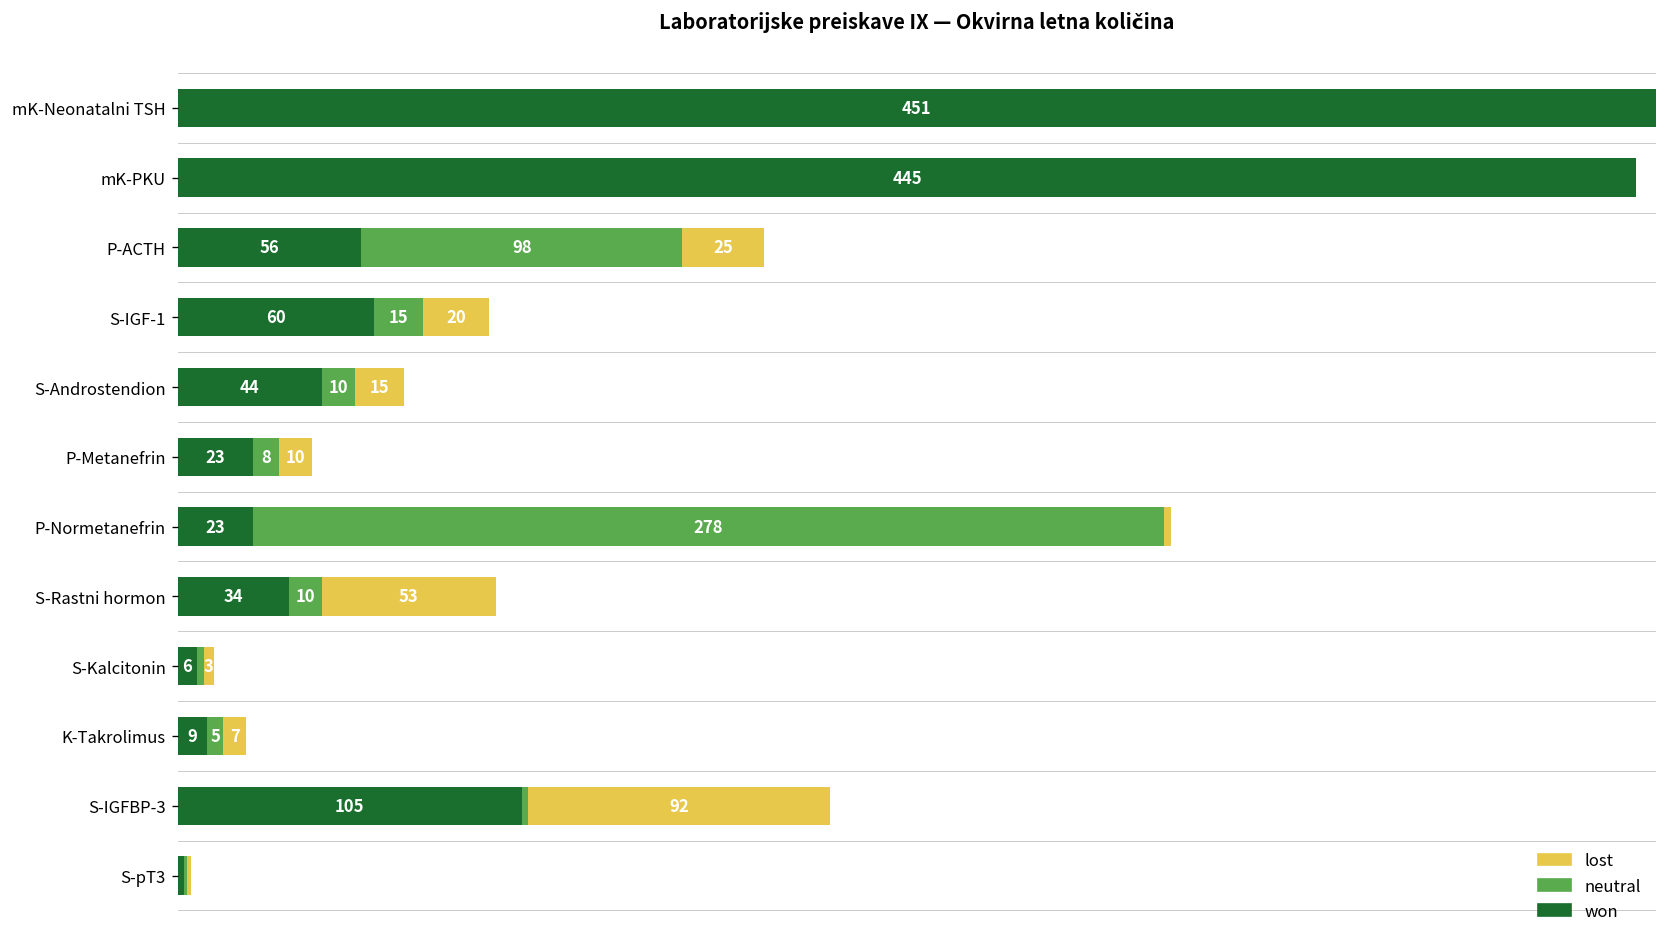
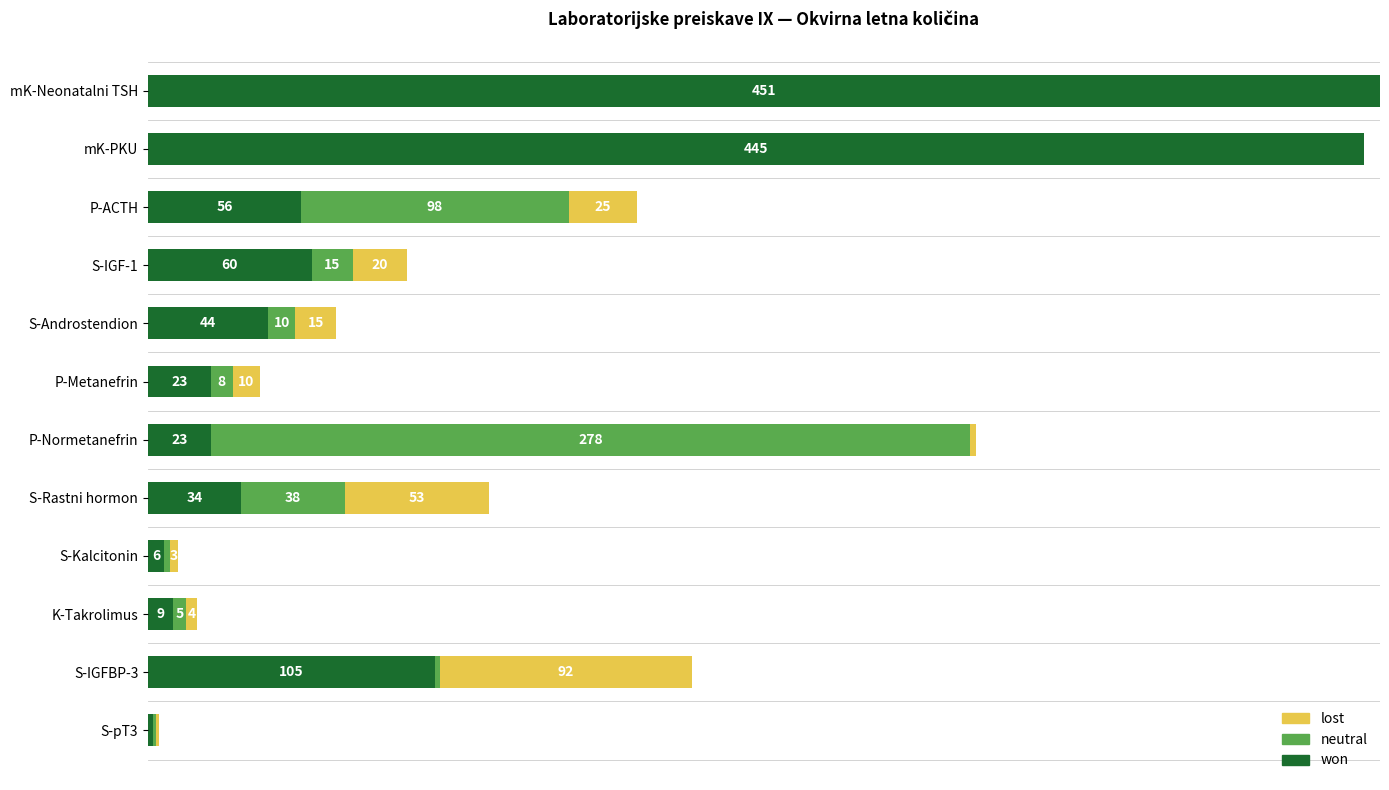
neutral, S-Rastni hormon: 10 -> 38
lost, K-Takrolimus: 7 -> 4
